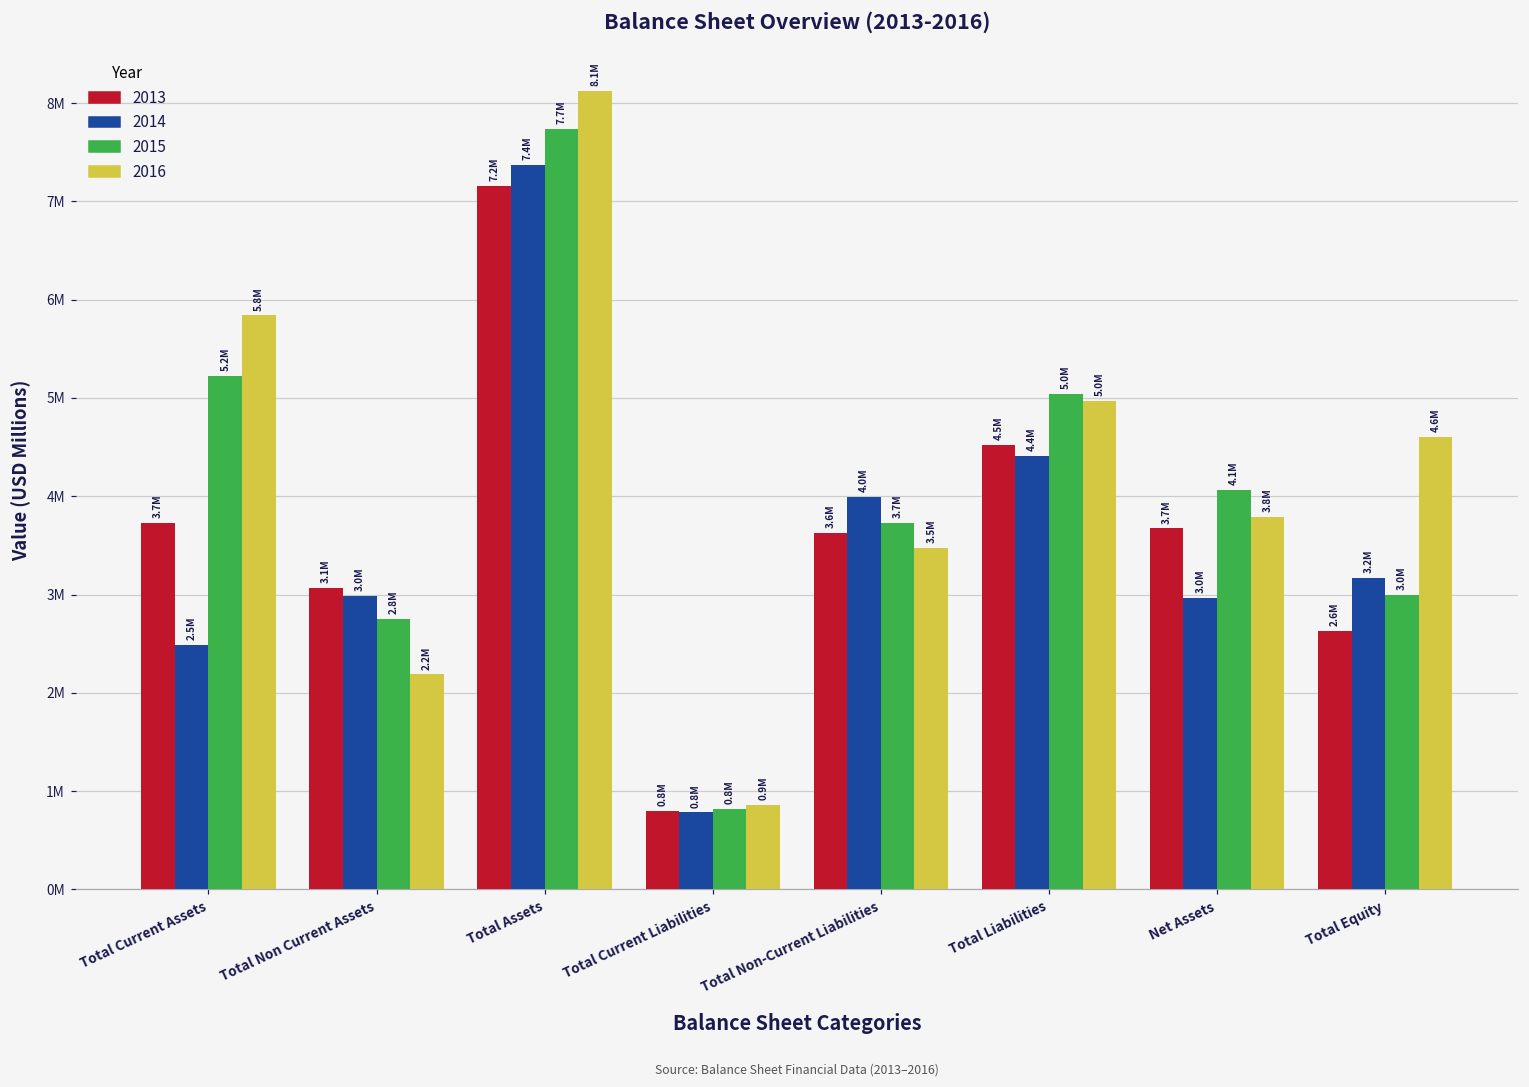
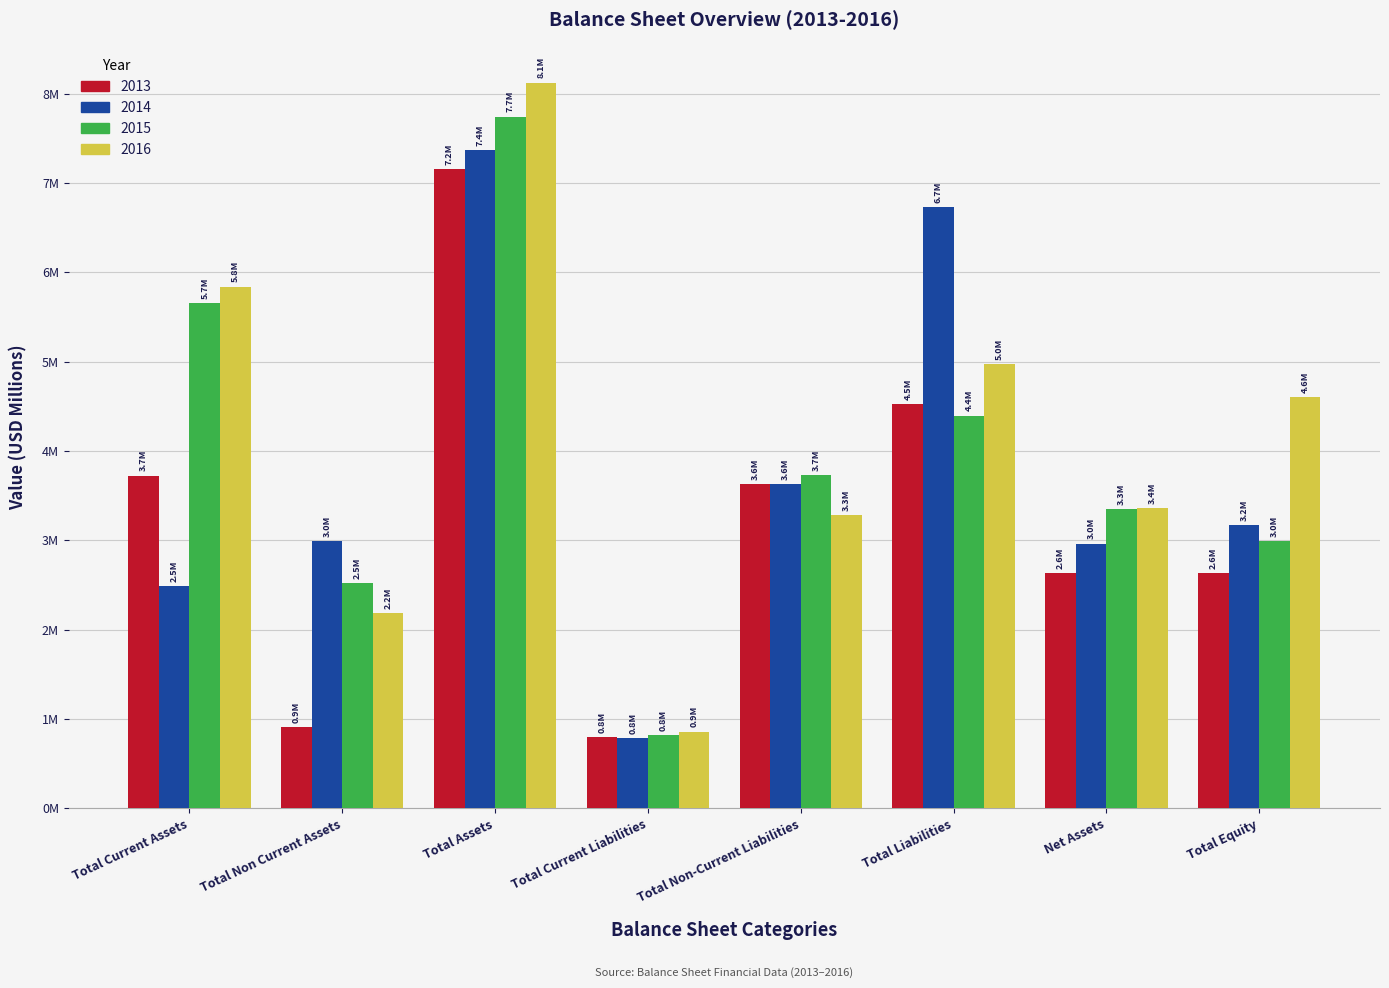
2015, Total Current Assets: 5.2M -> 5.7M
2013, Total Non Current Assets: 3.1M -> 0.9M
2015, Total Non Current Assets: 2.8M -> 2.5M
2014, Total Non-Current Liabilities: 4.0M -> 3.6M
2016, Total Non-Current Liabilities: 3.5M -> 3.3M
2014, Total Liabilities: 4.4M -> 6.7M
2015, Total Liabilities: 5.0M -> 4.4M
2013, Net Assets: 3.7M -> 2.6M
2015, Net Assets: 4.1M -> 3.3M
2016, Net Assets: 3.8M -> 3.4M
